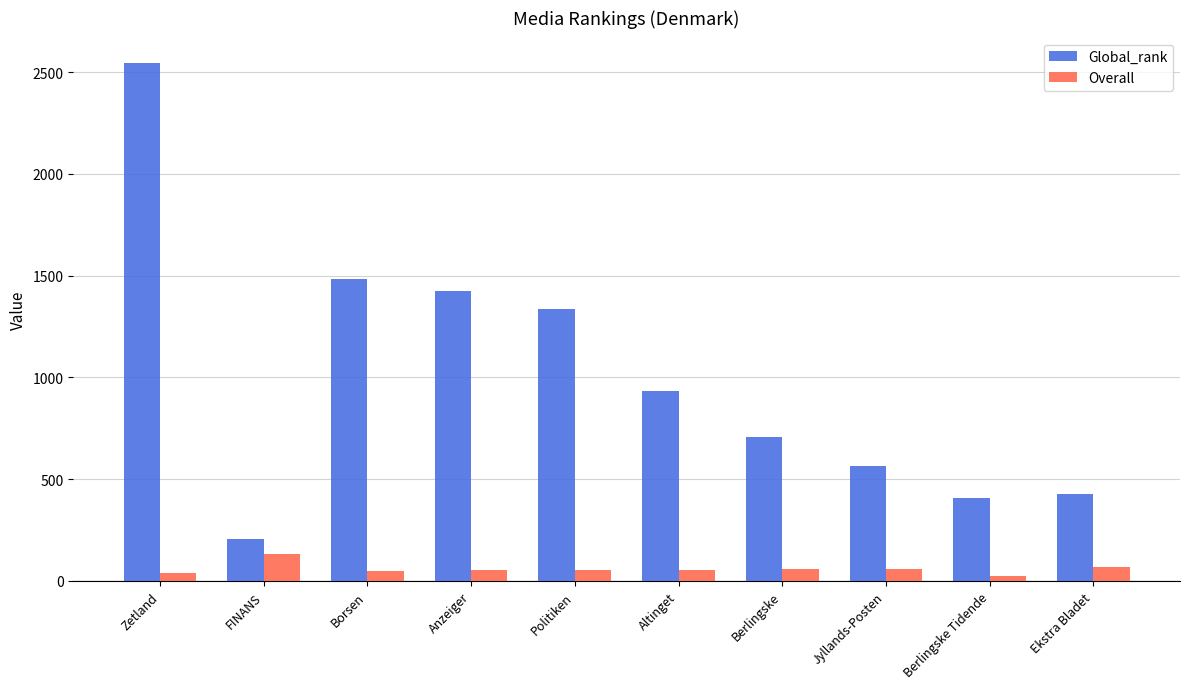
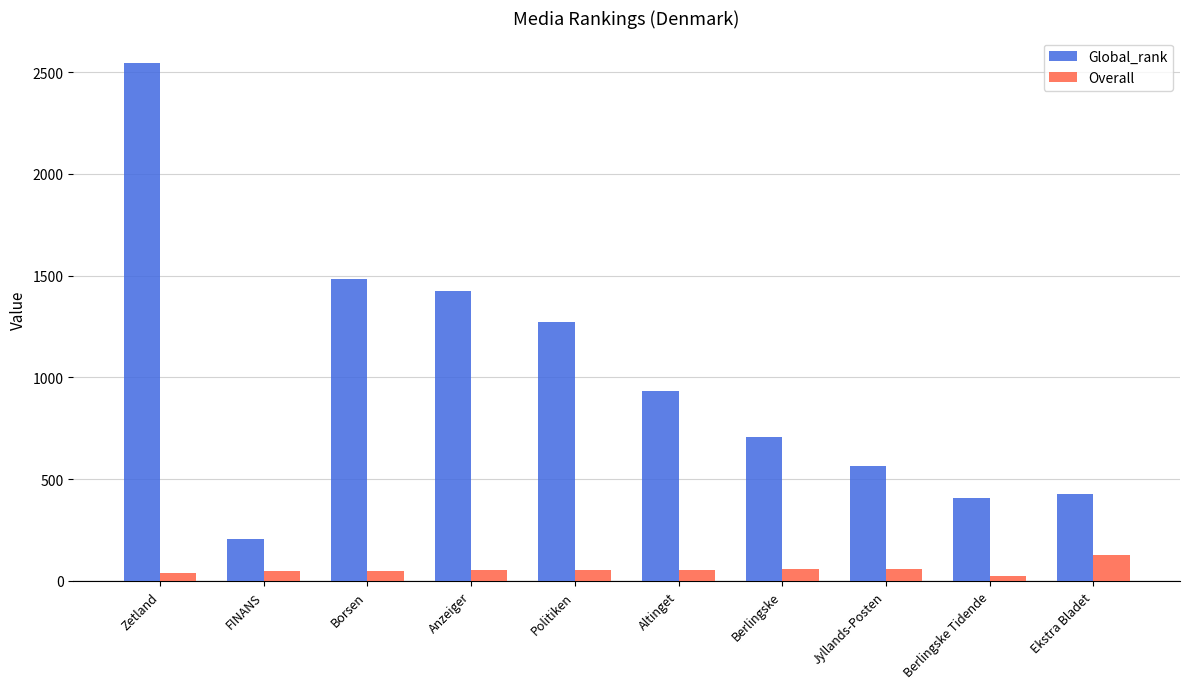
Overall, FINANS: 130 -> 50
Global_rank, Politiken: 1340 -> 1270
Overall, Ekstra Bladet: 70 -> 130
